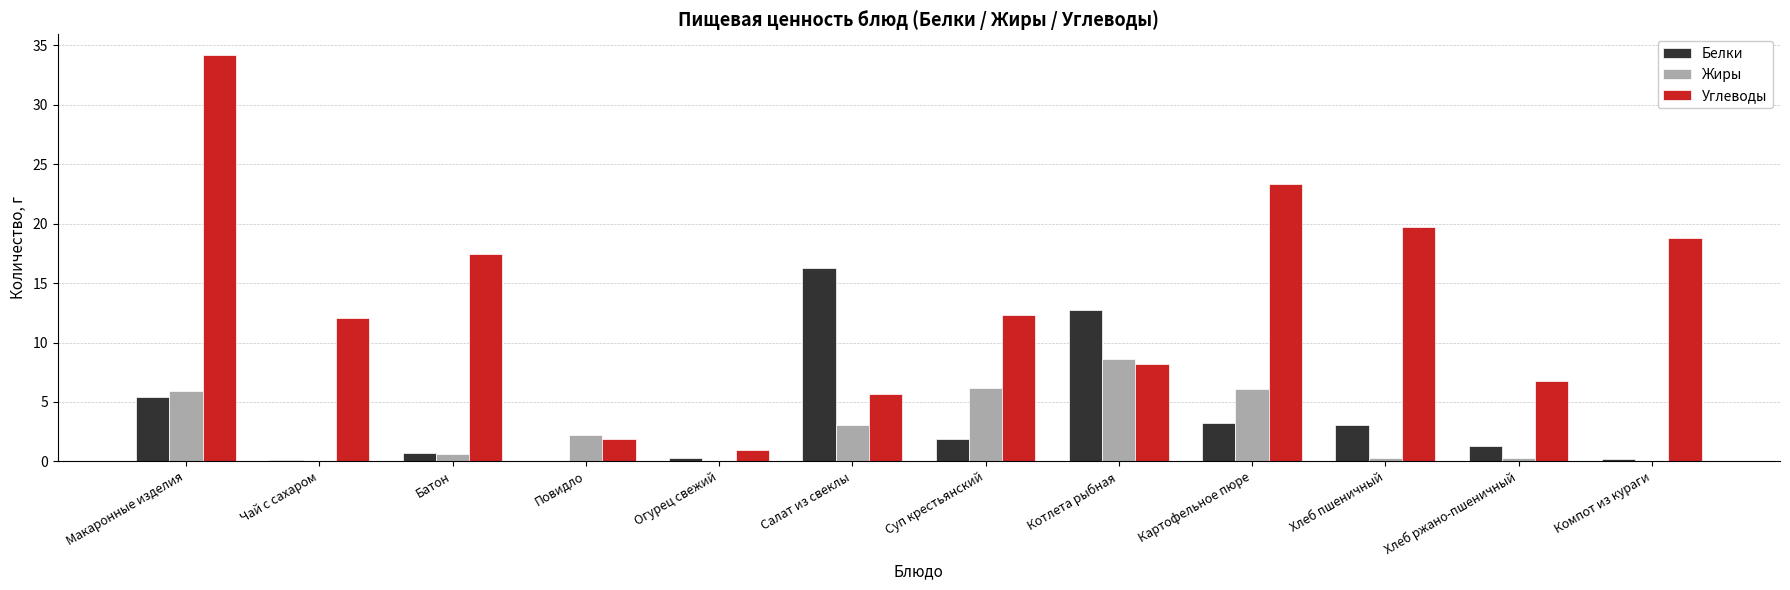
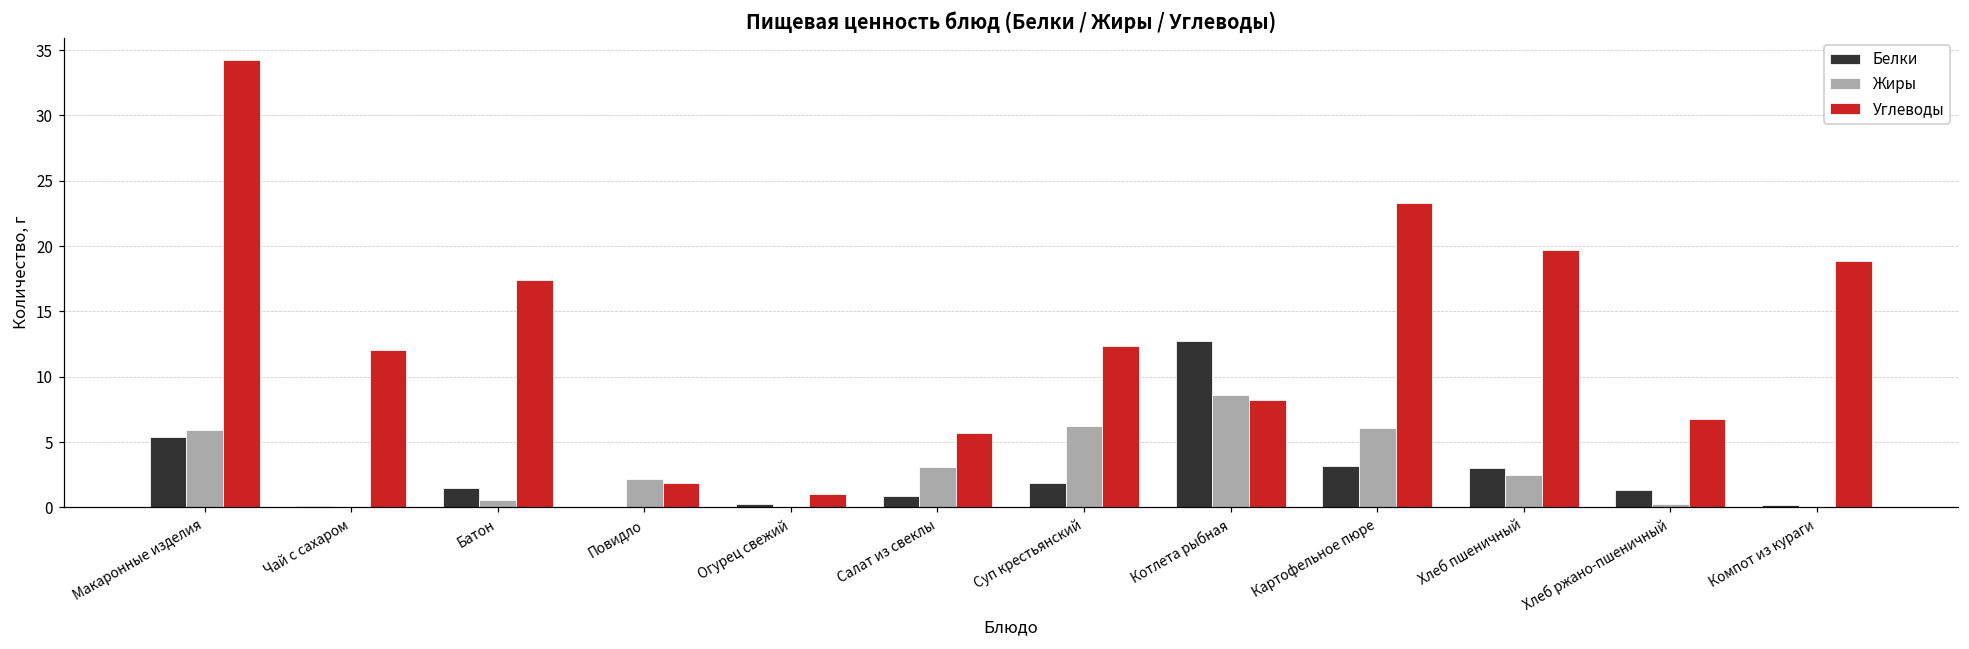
Белки, Батон: 0.7 -> 1.5
Белки, Салат из свеклы: 16.3 -> 0.9
Жиры, Хлеб пшеничный: 0.3 -> 2.5
